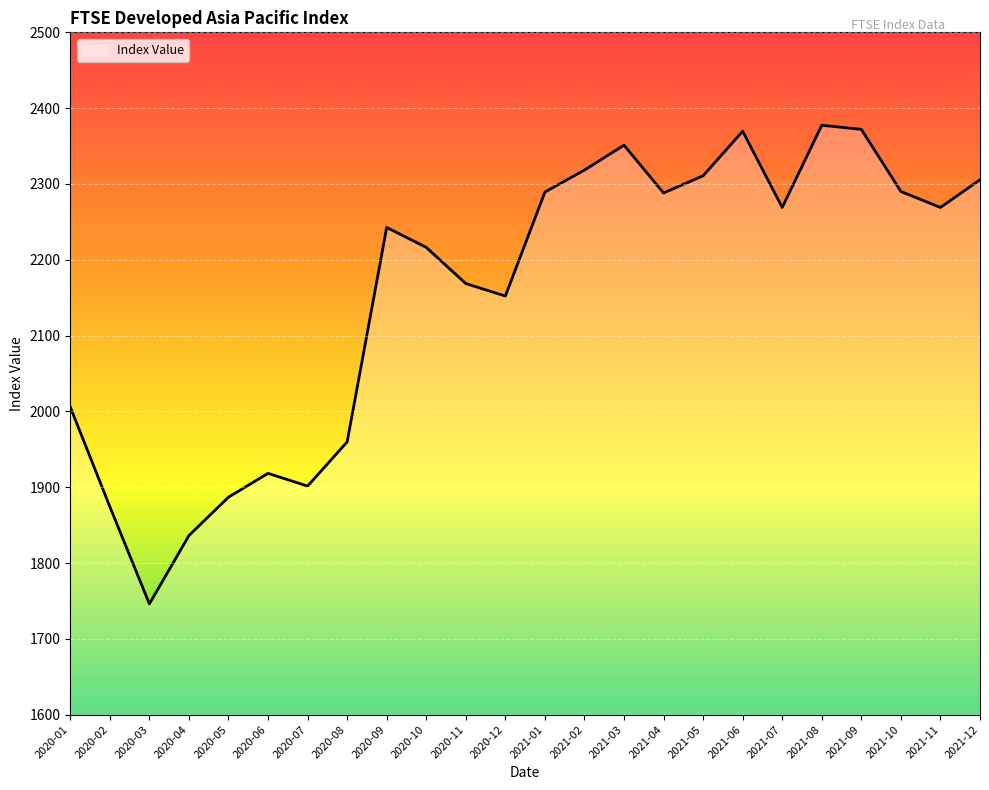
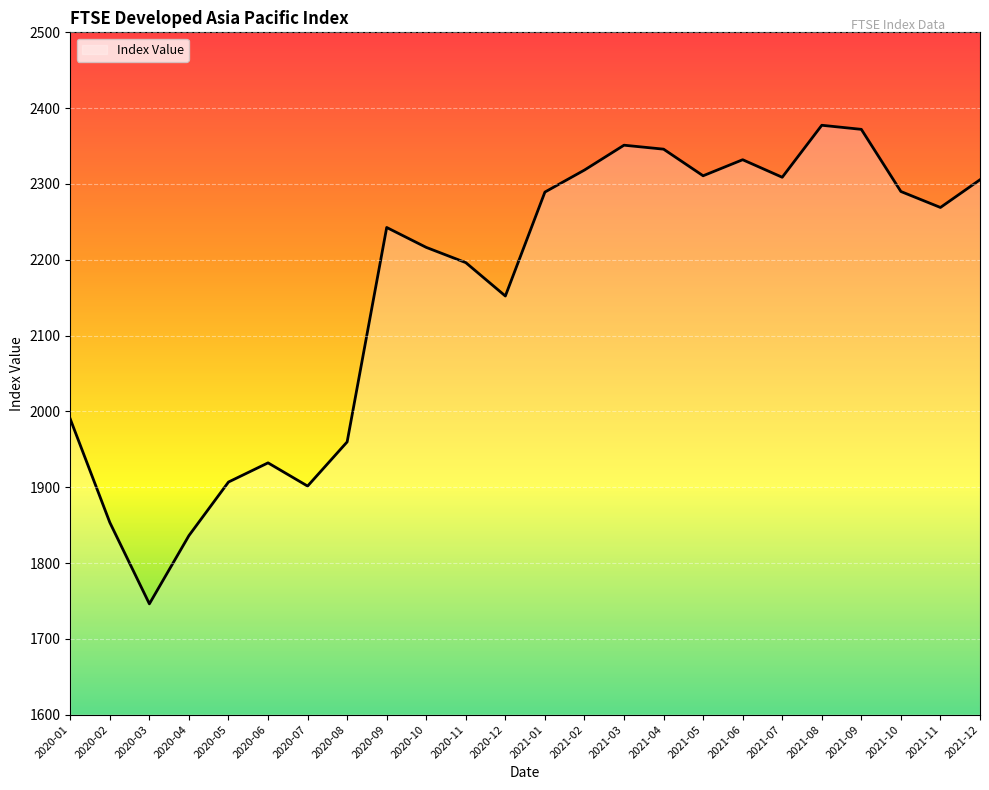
2020-01: 2010 -> 1990
2020-02: 1870 -> 1850
2020-05: 1890 -> 1910
2020-06: 1920 -> 1930
2020-11: 2170 -> 2200
2021-04: 2290 -> 2350
2021-06: 2370 -> 2330
2021-07: 2270 -> 2310
